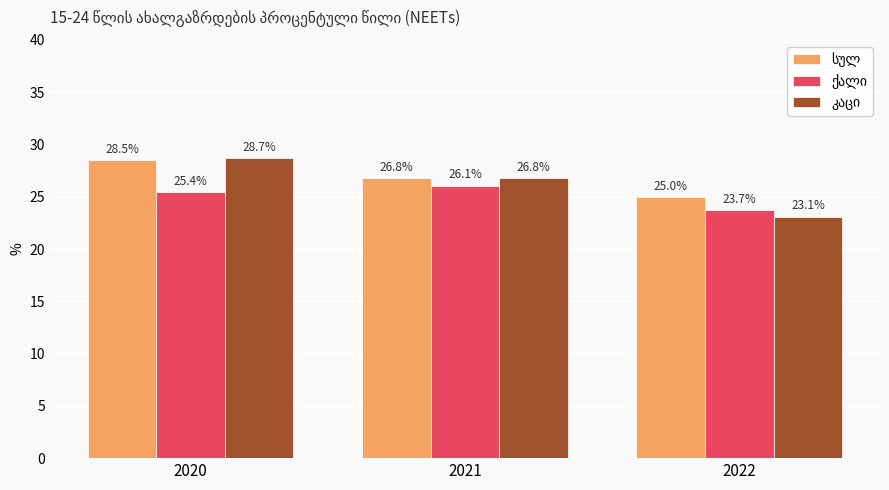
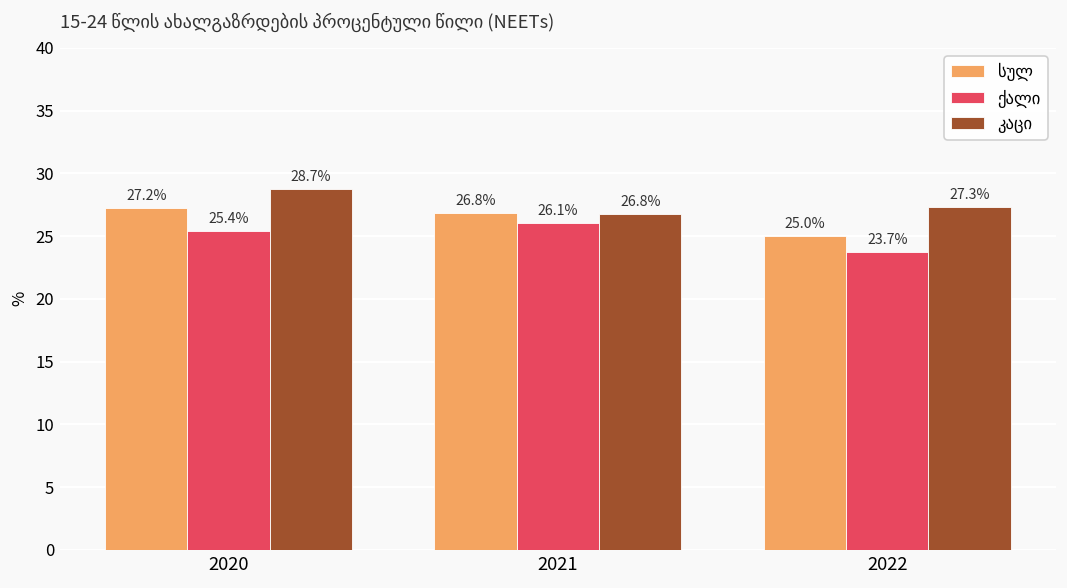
სულ, 2020: 28.5% -> 27.2%
კაცი, 2022: 23.1% -> 27.3%
